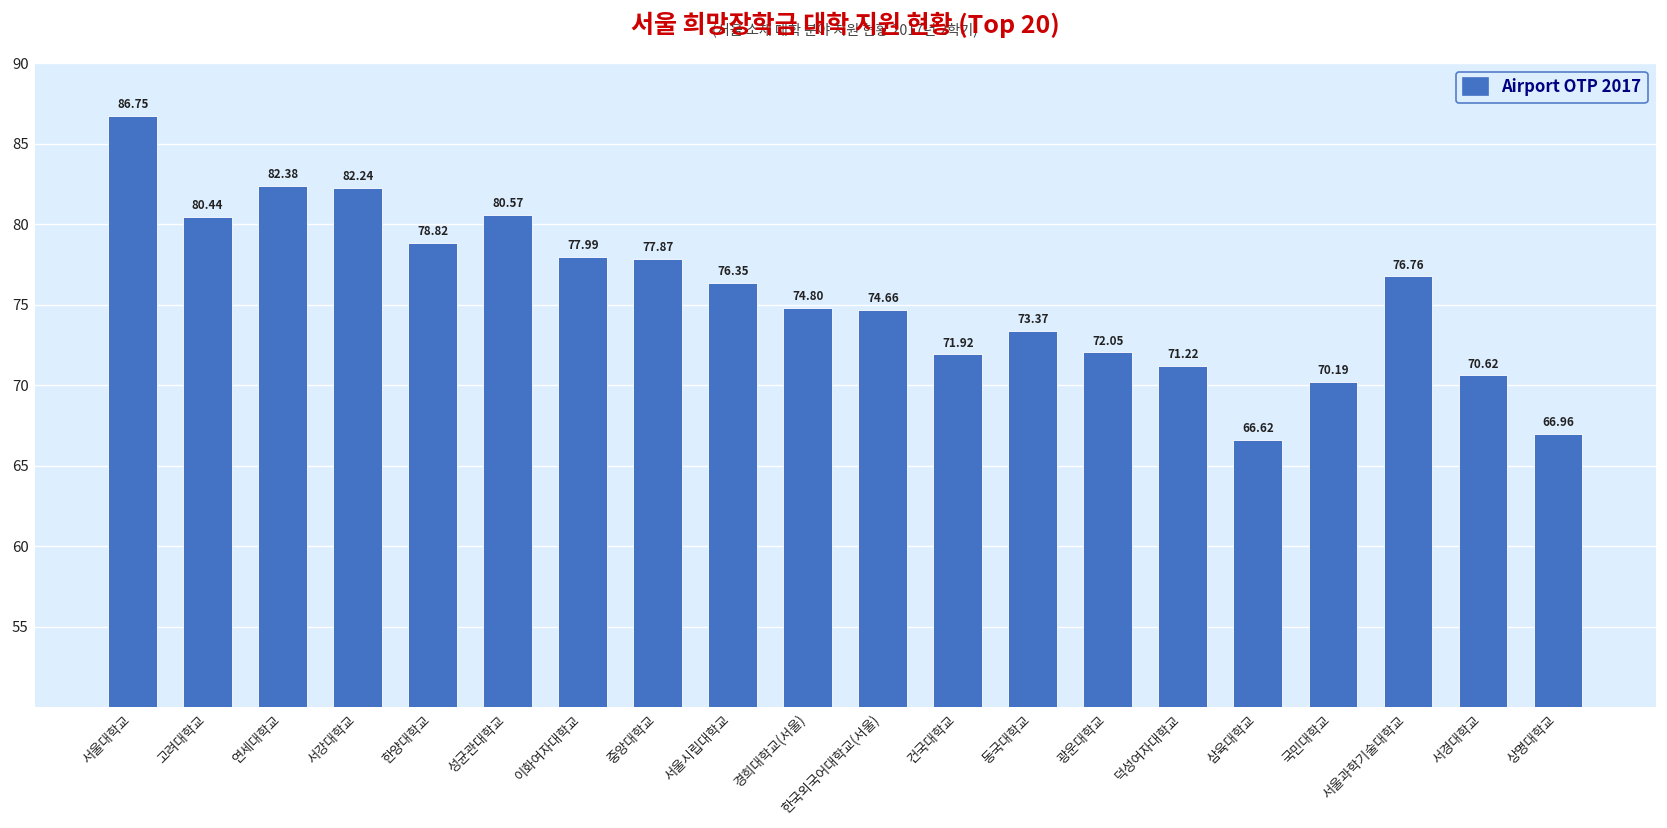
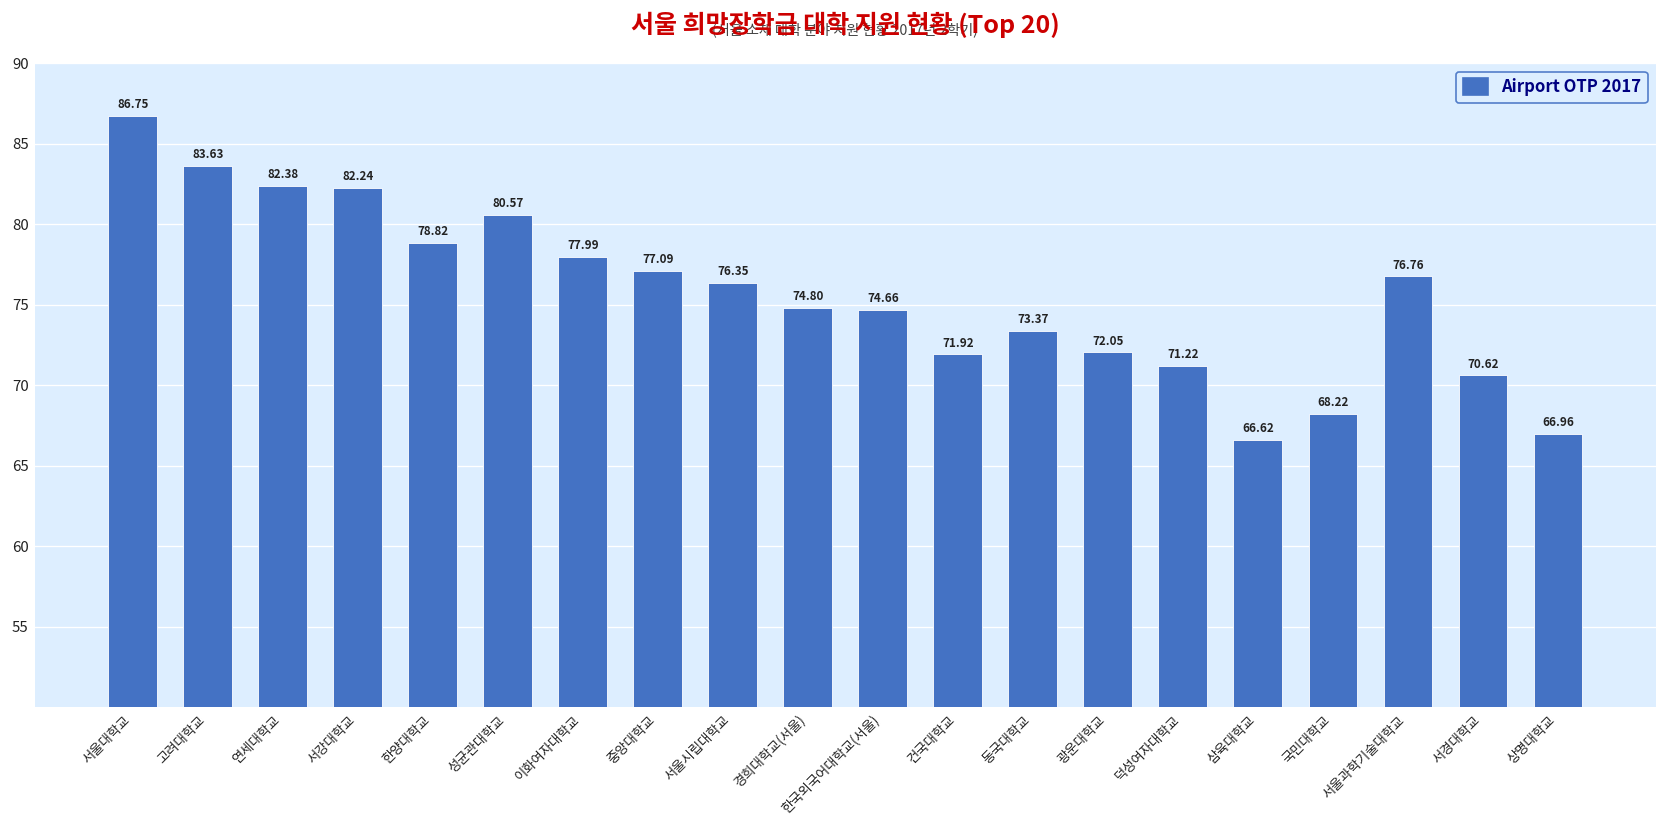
고려대학교: 80.44 -> 83.63
중앙대학교: 77.87 -> 77.09
국민대학교: 70.19 -> 68.22
